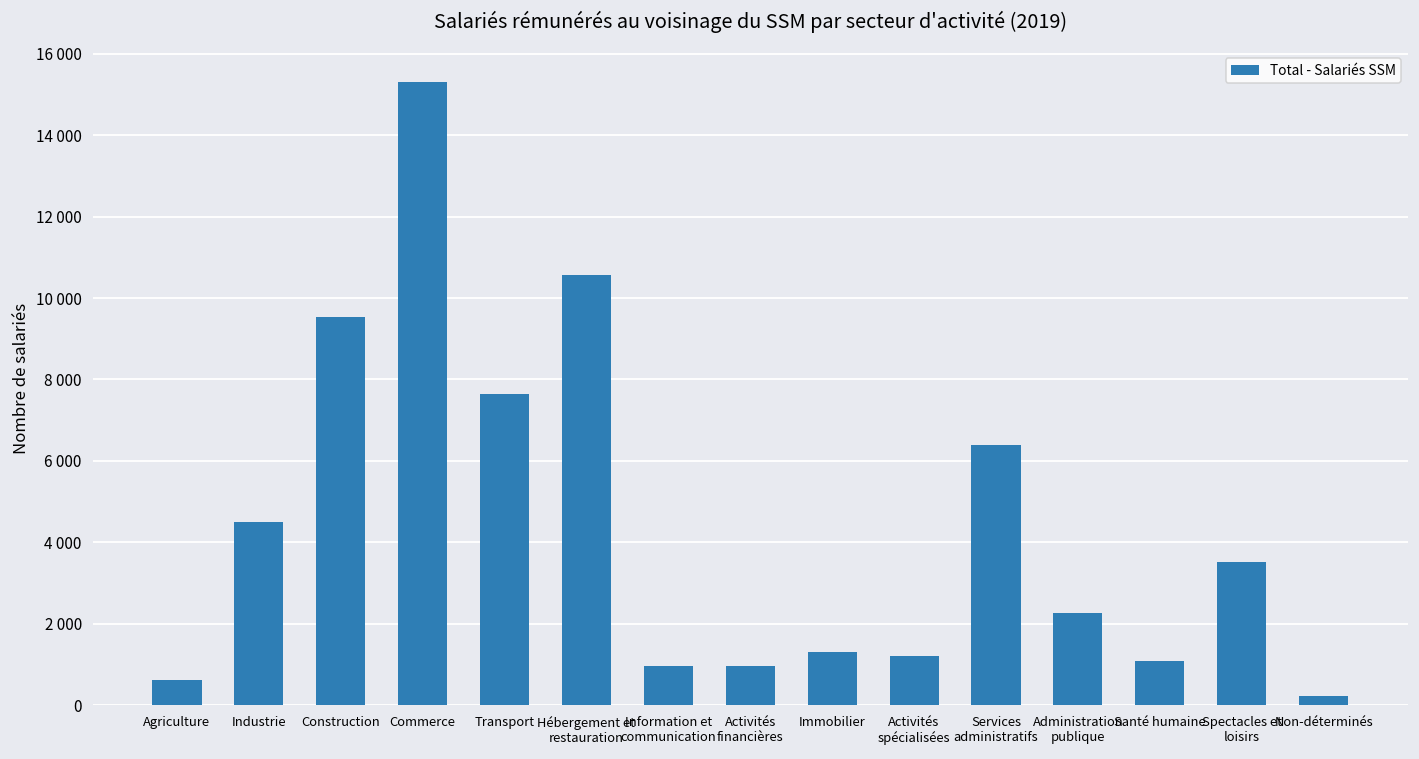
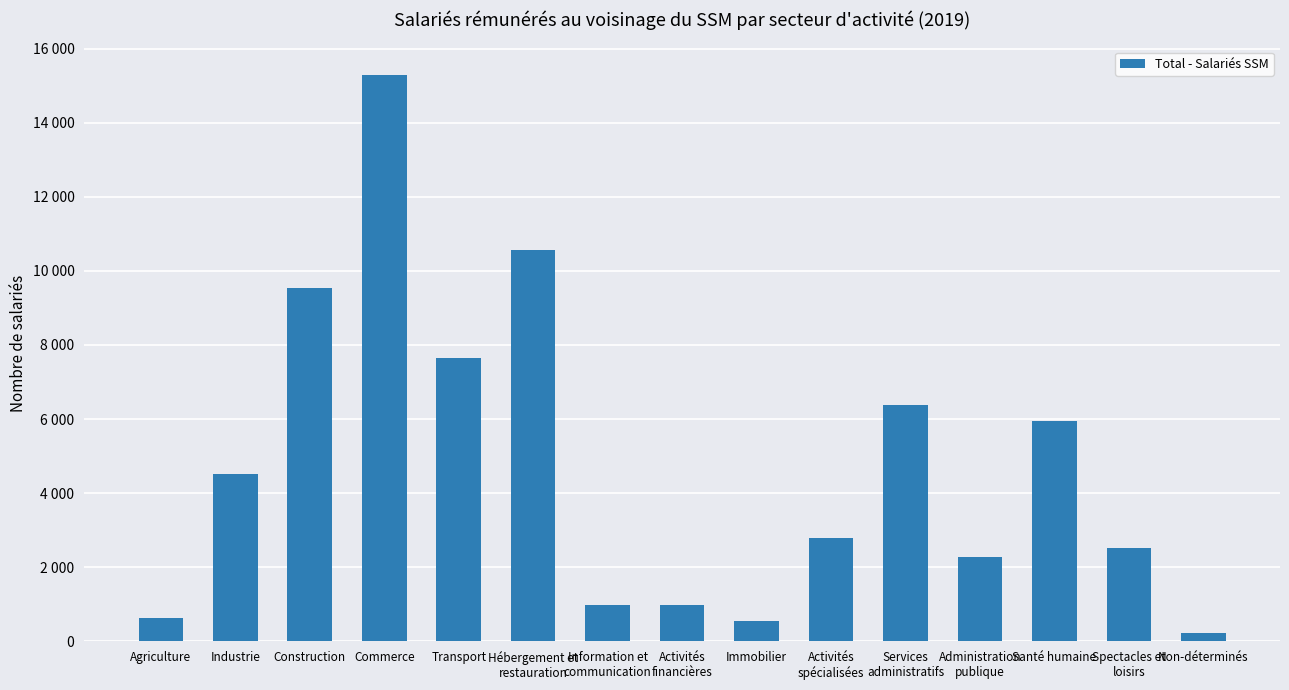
Immobilier: 1300 -> 500
Activités spécialisées: 1200 -> 2800
Santé humaine: 1100 -> 5900
Spectacles et loisirs: 3500 -> 2500
